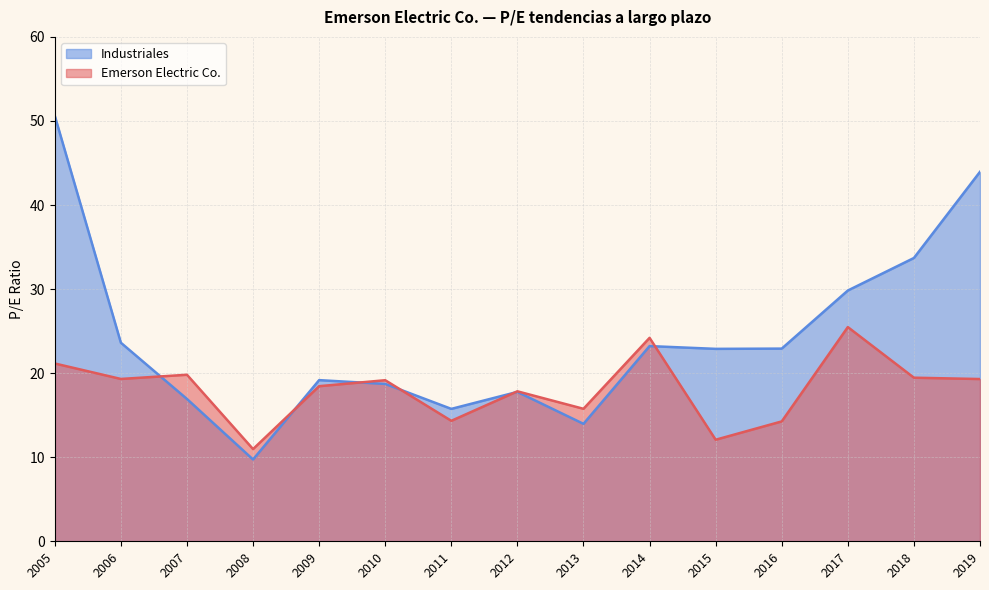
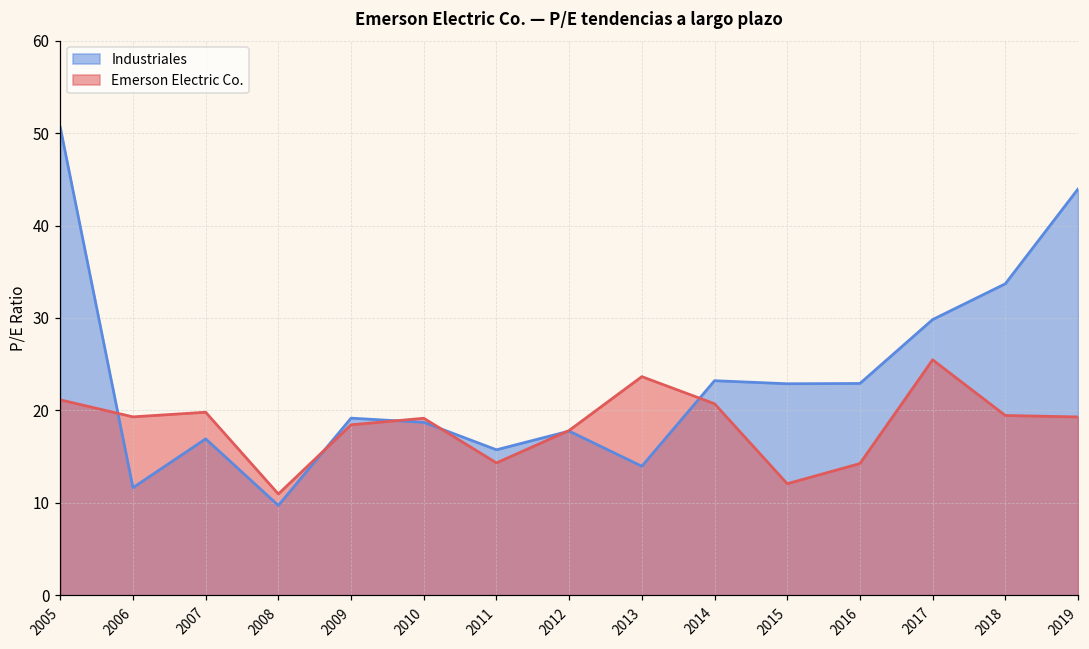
Industriales, 2006: 24 -> 12
Emerson Electric Co., 2013: 16 -> 24
Emerson Electric Co., 2014: 24 -> 21
